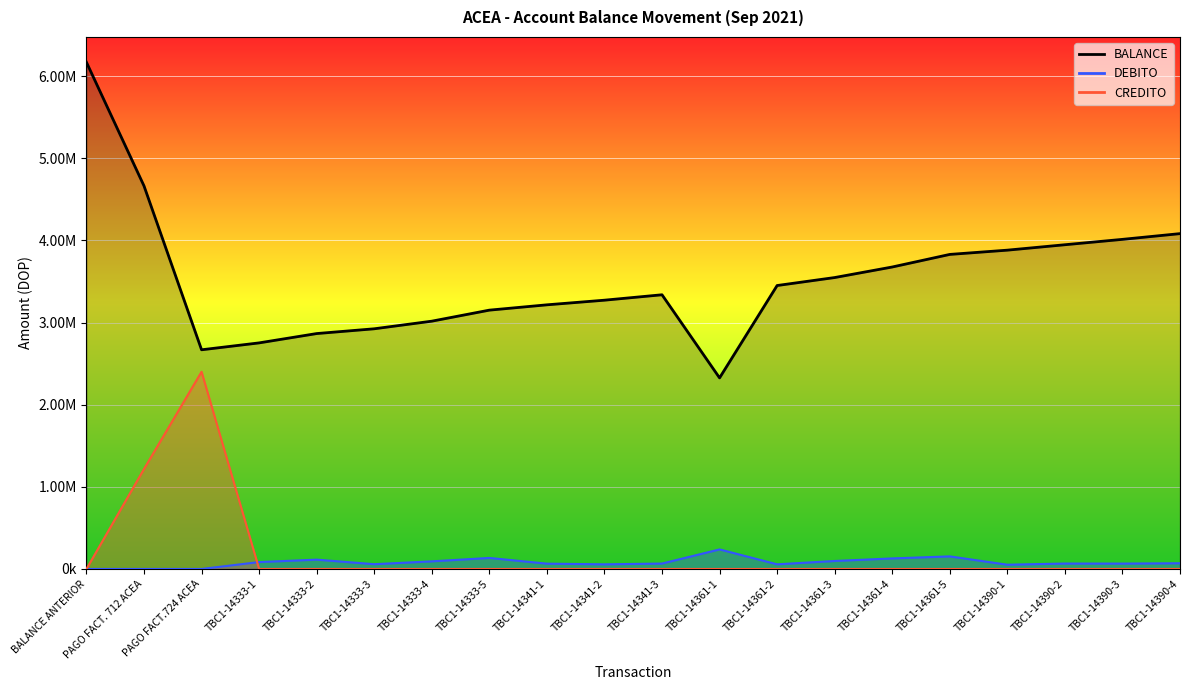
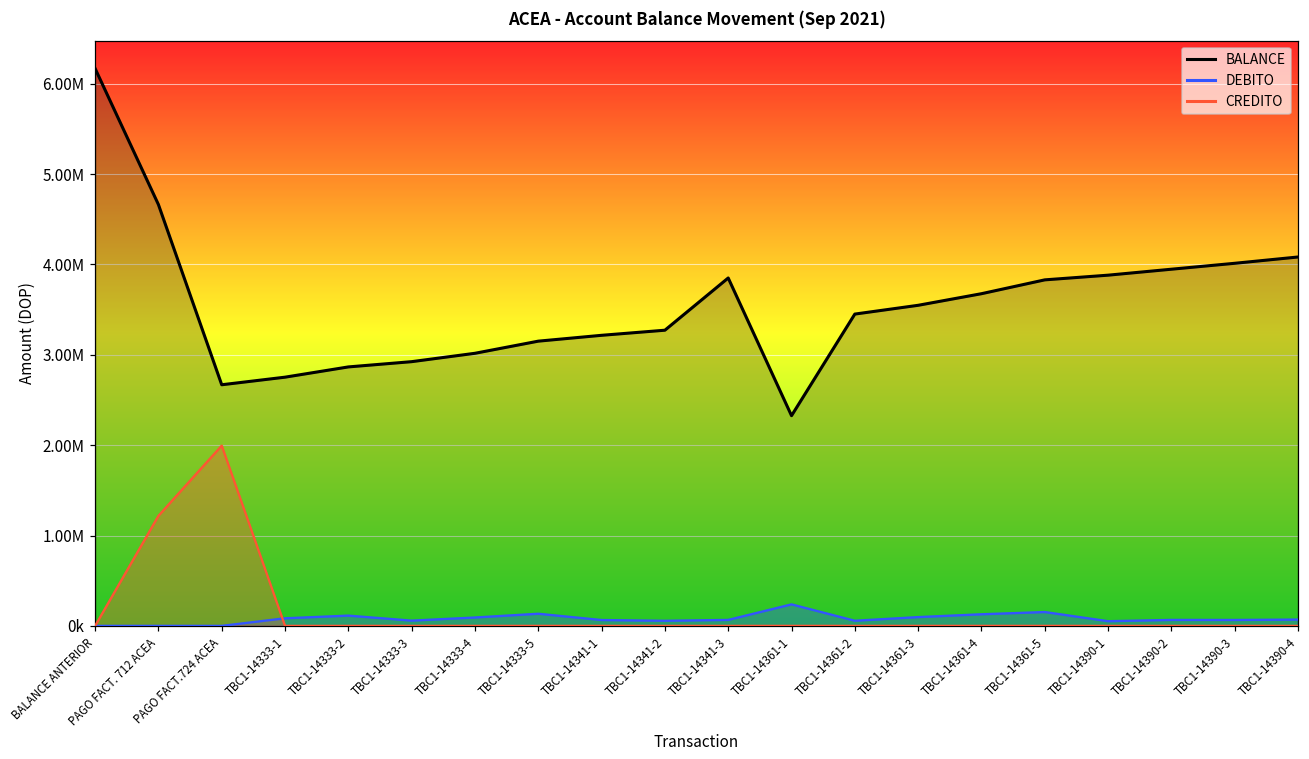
CREDITO, PAGO FACT.724 ACEA: 2400000 -> 2000000
BALANCE, TBC1-14341-3: 3300000 -> 3900000
